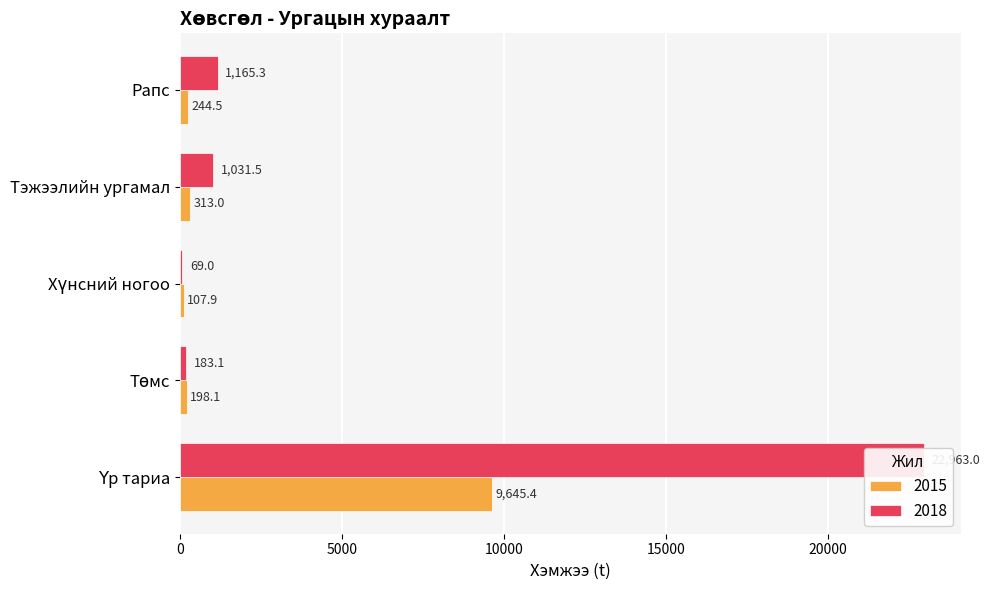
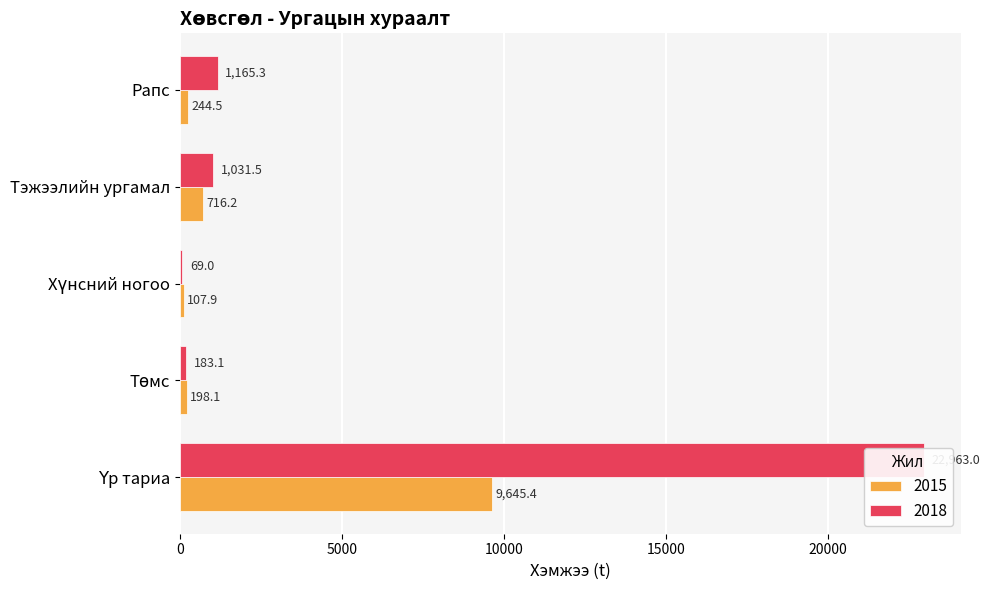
2015, Тэжээлийн ургамал: 313.0 -> 716.2
